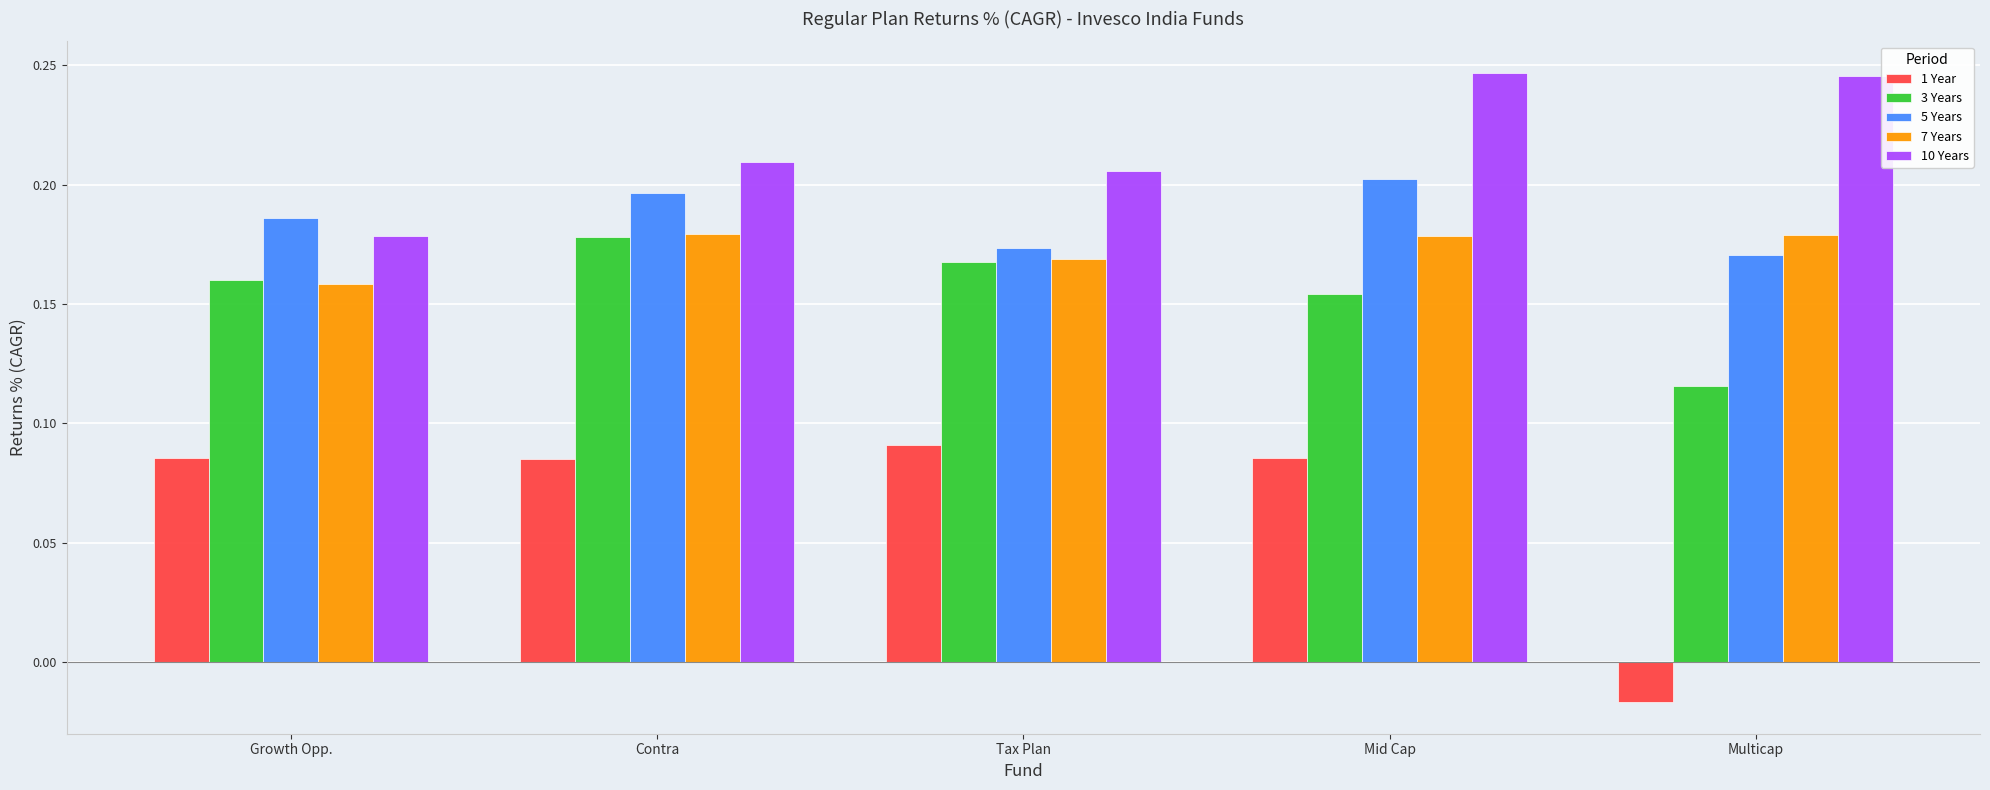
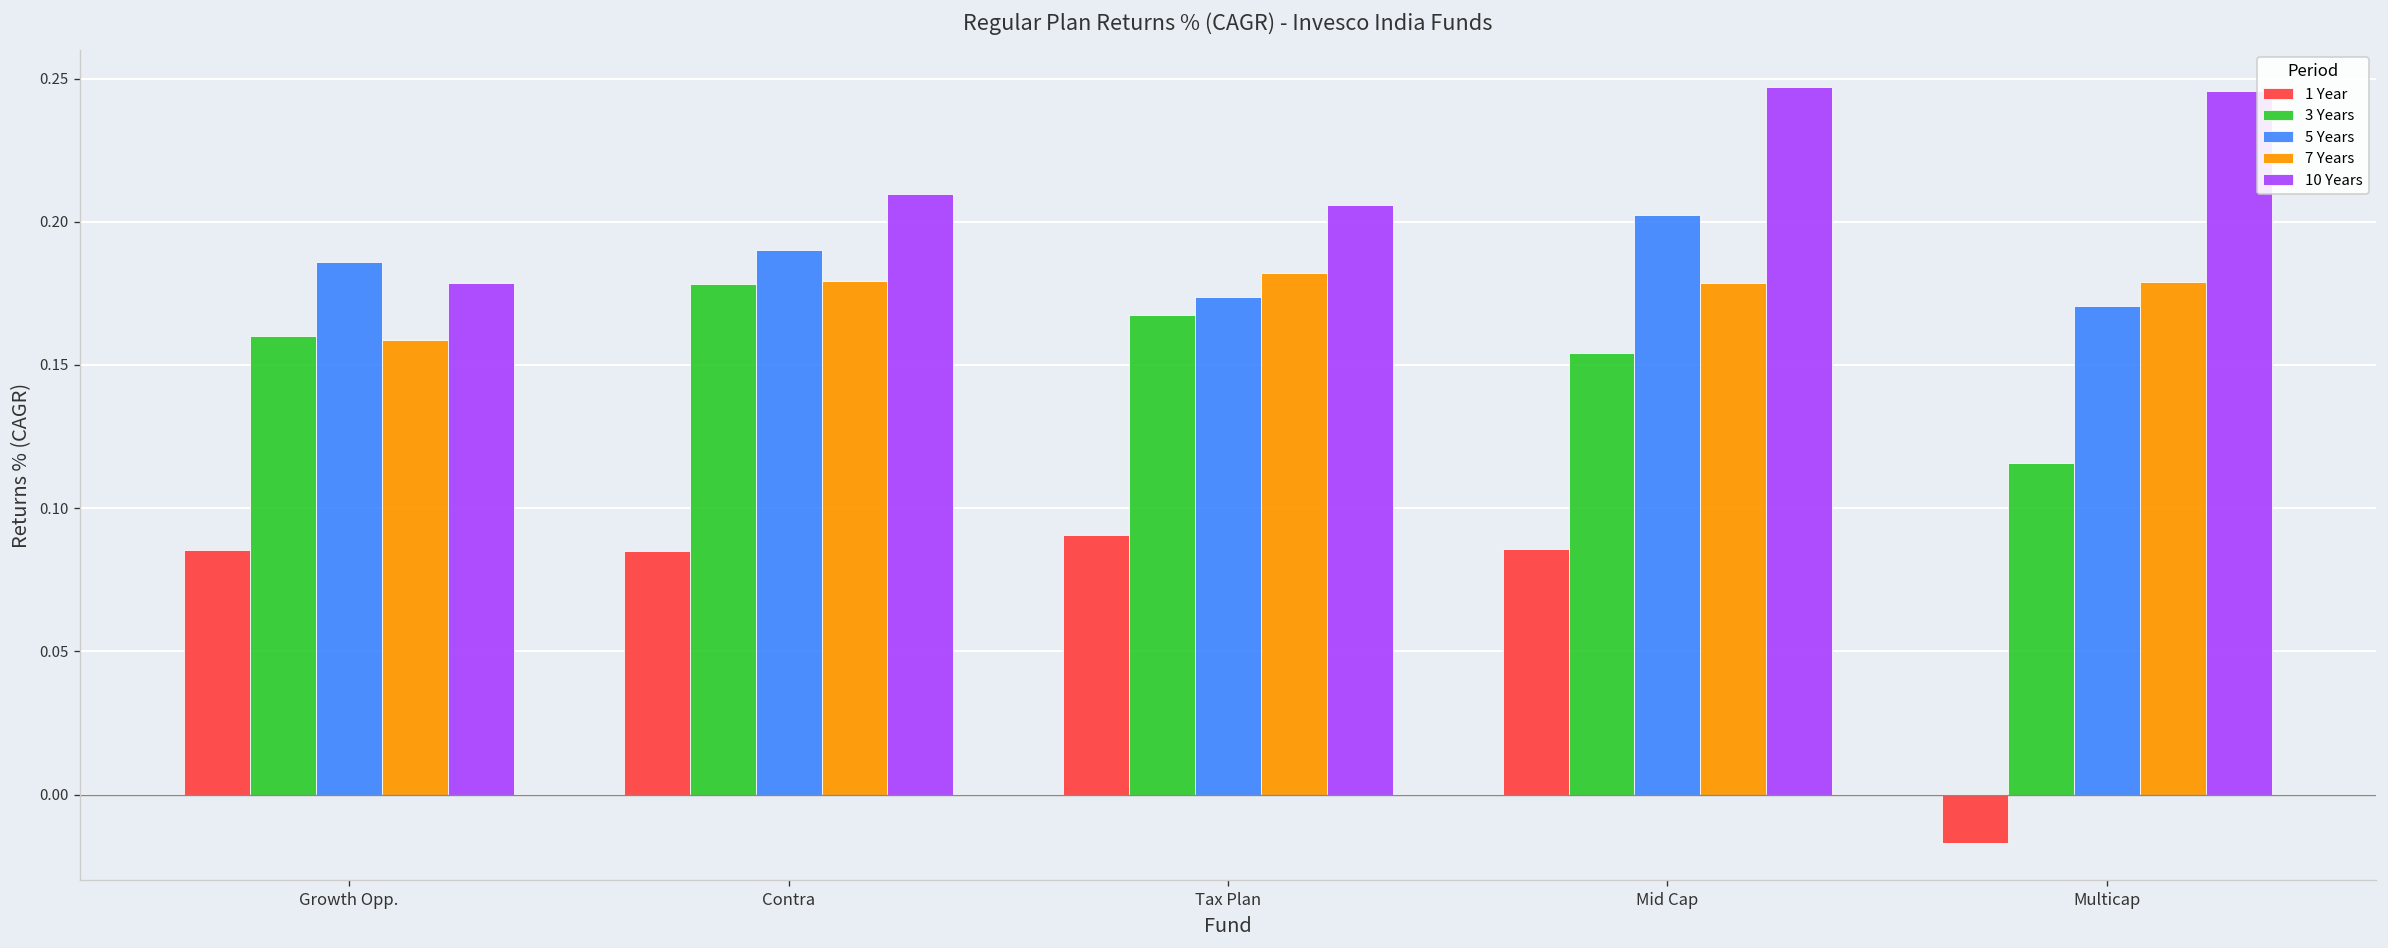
5 Years, Contra: 0.197 -> 0.190
7 Years, Tax Plan: 0.169 -> 0.182
